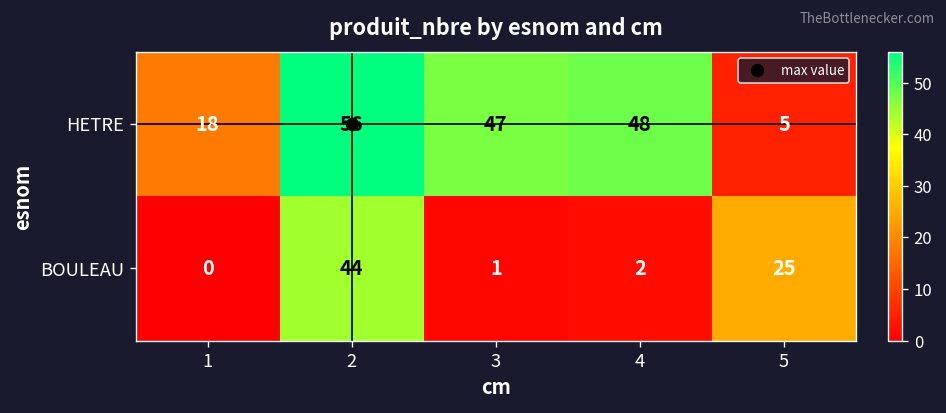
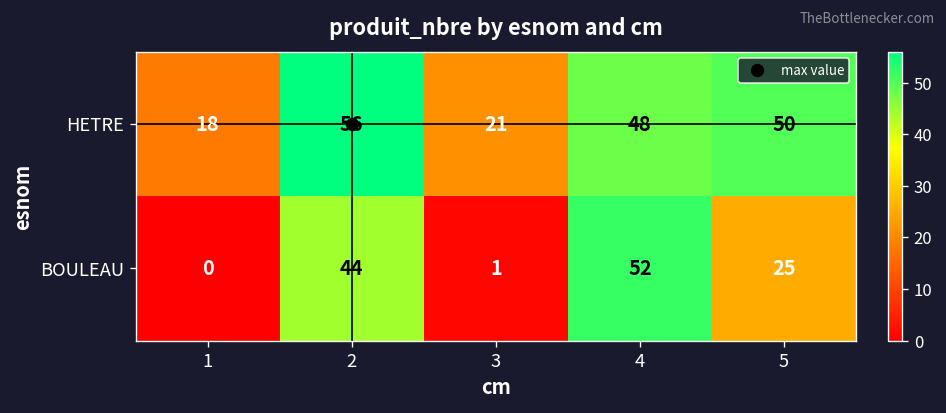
HETRE, 3: 47 -> 21
HETRE, 5: 5 -> 50
BOULEAU, 4: 2 -> 52
